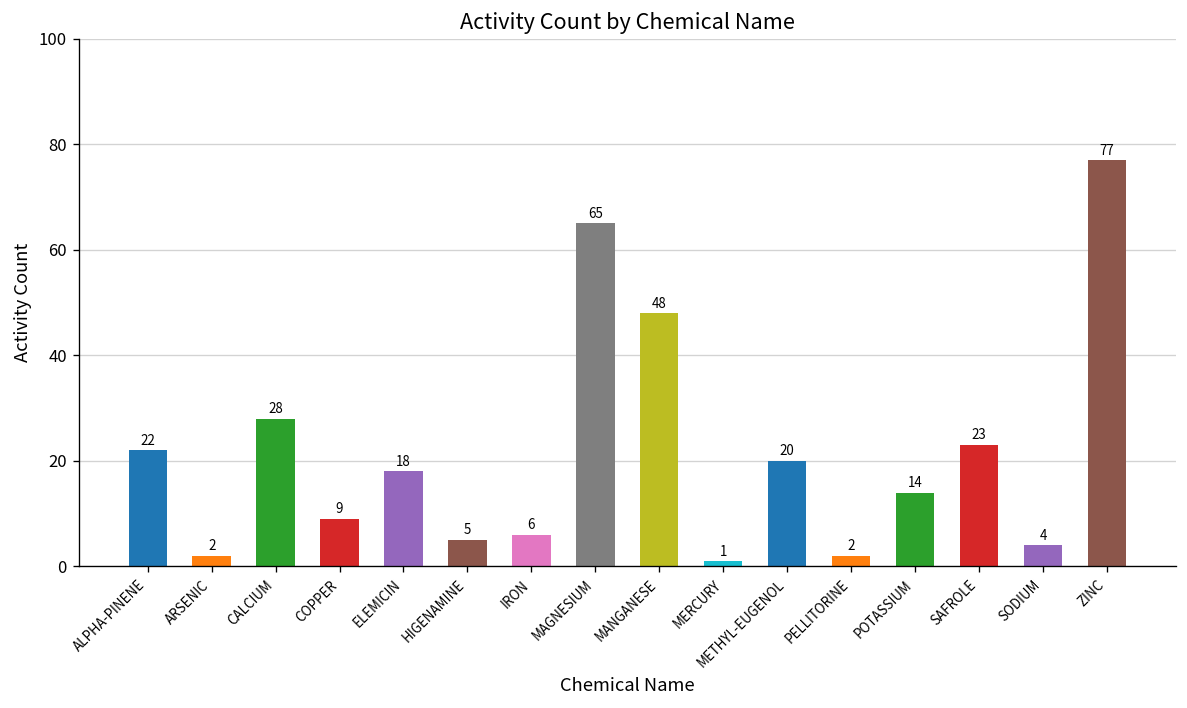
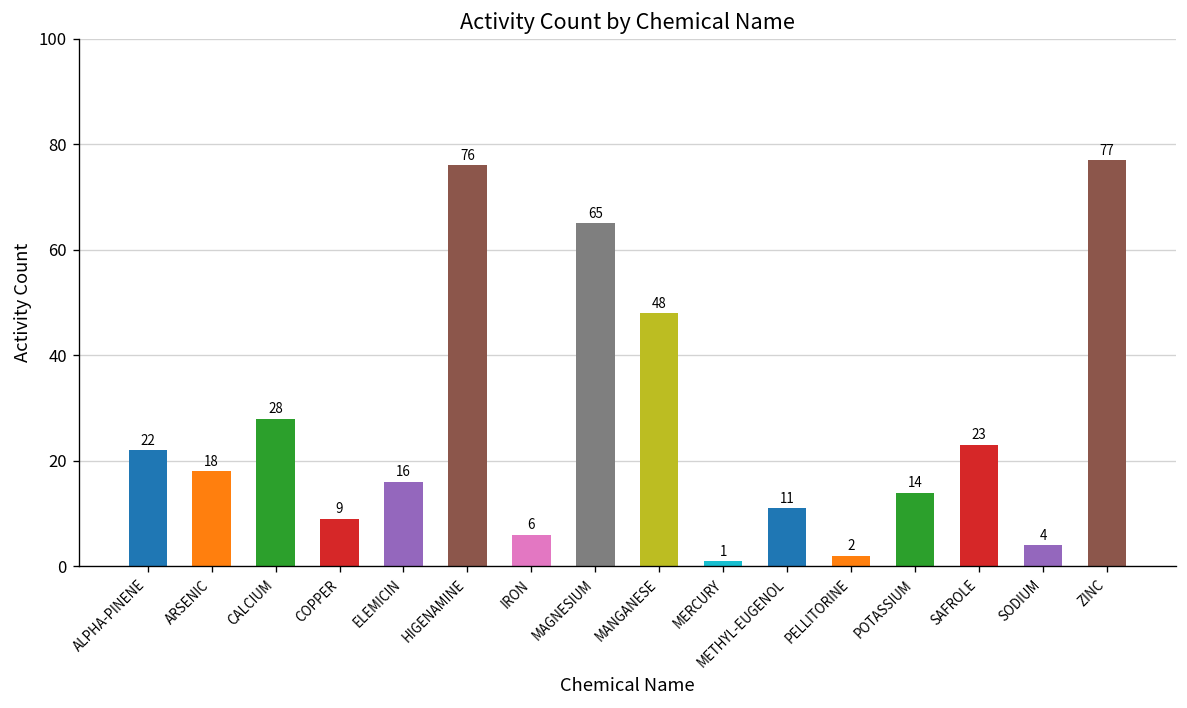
ARSENIC: 2 -> 18
ELEMICIN: 18 -> 16
HIGENAMINE: 5 -> 76
METHYL-EUGENOL: 20 -> 11
